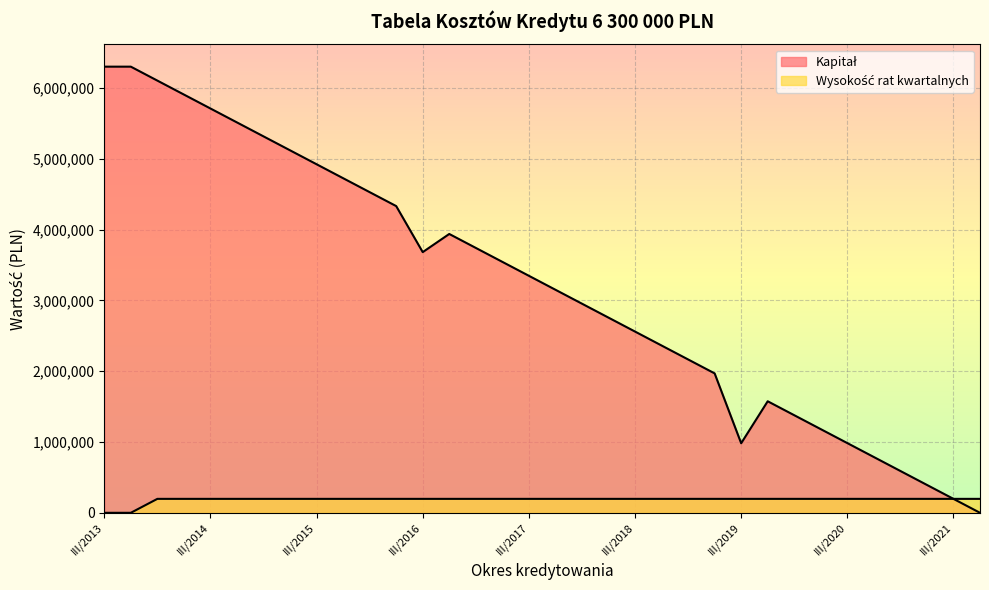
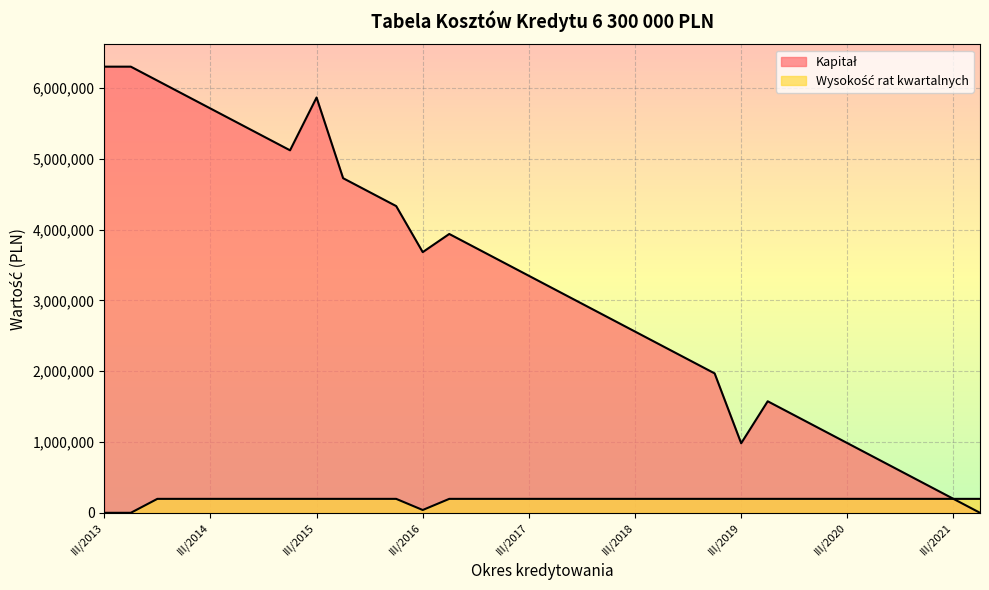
Kapitał, III/2015: 4,900,000 -> 5,900,000
Wysokość rat kwartalnych, III/2016: 200,000 -> 0
